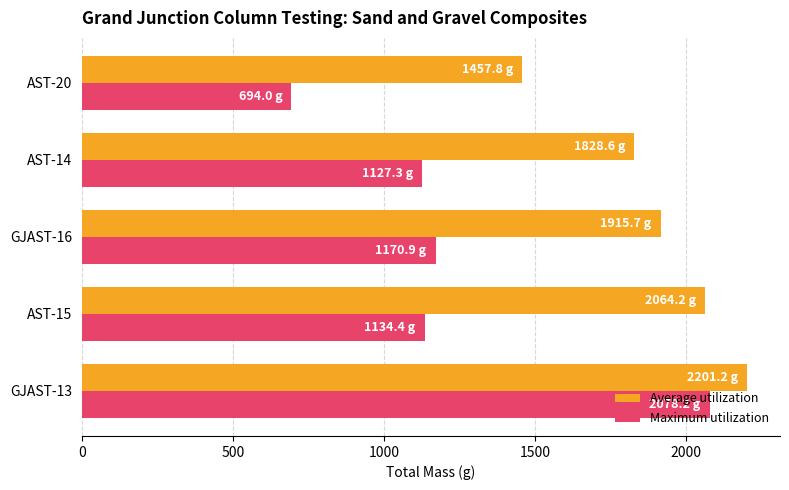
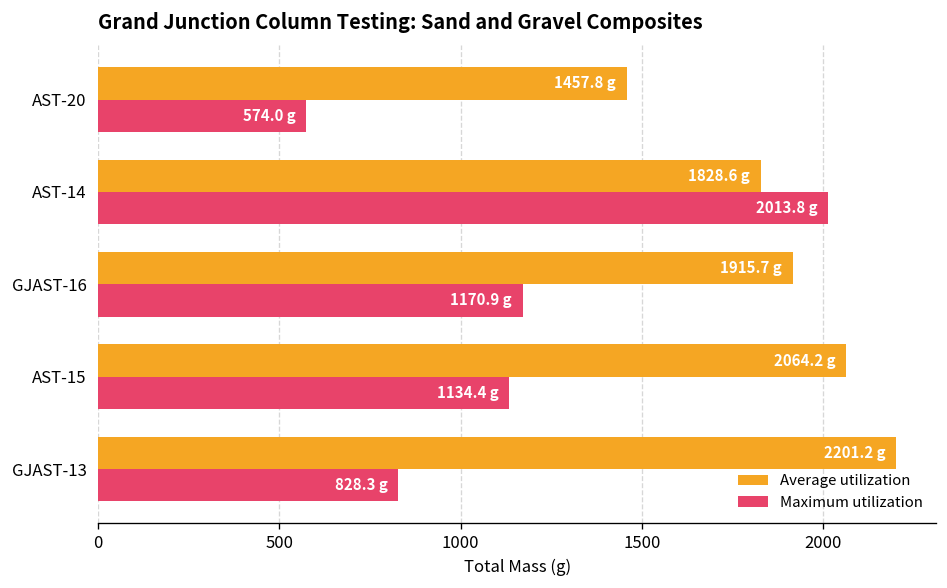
Maximum utilization, AST-20: 694.0 -> 574.0
Maximum utilization, AST-14: 1127.3 -> 2013.8
Maximum utilization, GJAST-13: 2078.2 -> 828.3
